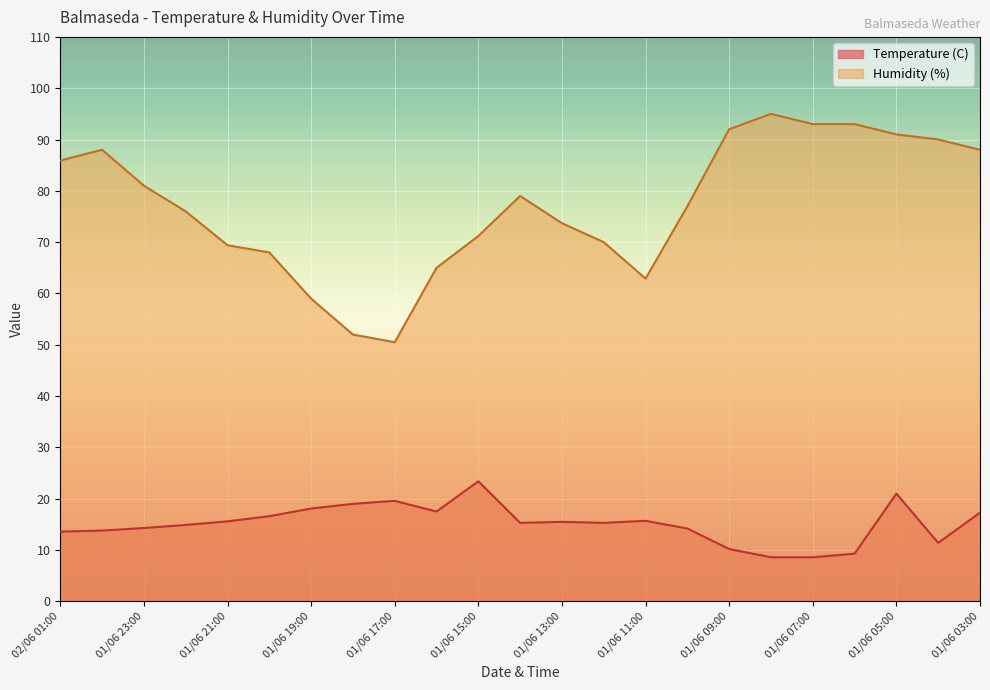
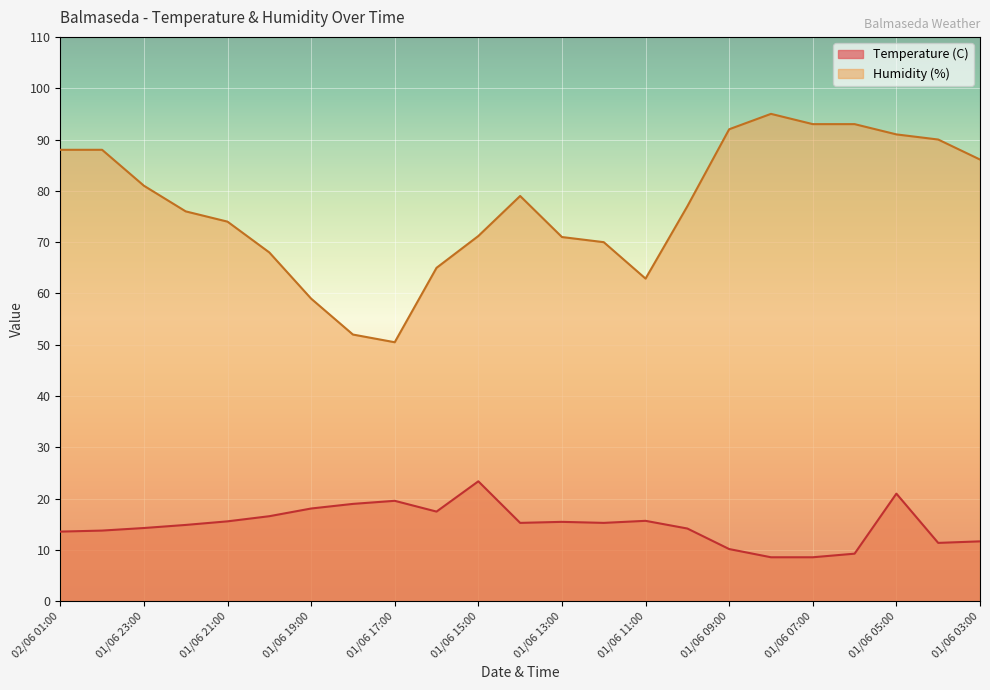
Humidity (%), 02/06 01:00: 86 -> 88
Humidity (%), 01/06 21:00: 69 -> 74
Humidity (%), 01/06 13:00: 74 -> 71
Temperature (C), 01/06 03:00: 17 -> 12
Humidity (%), 01/06 03:00: 88 -> 86
